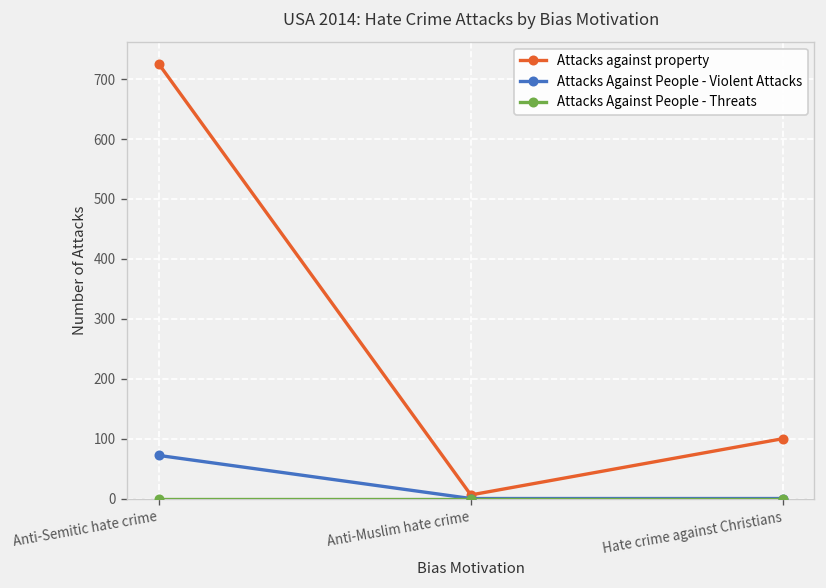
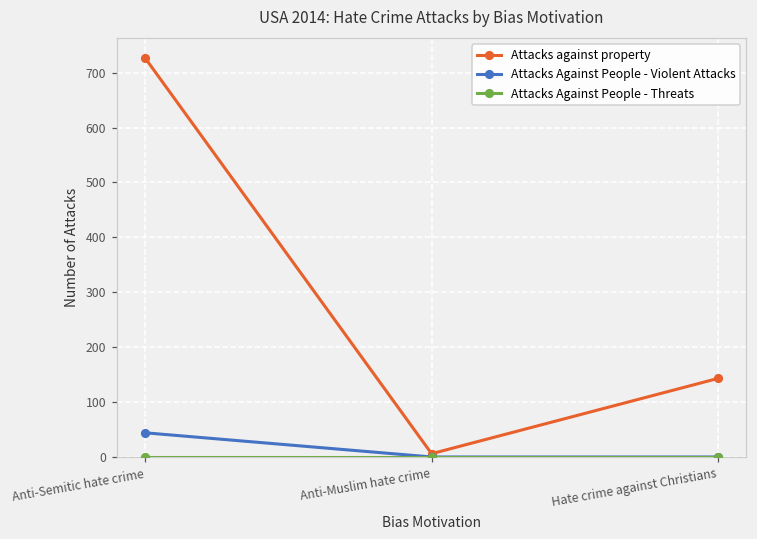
Attacks Against People - Violent Attacks, Anti-Semitic hate crime: 70 -> 40
Attacks against property, Hate crime against Christians: 100 -> 140
